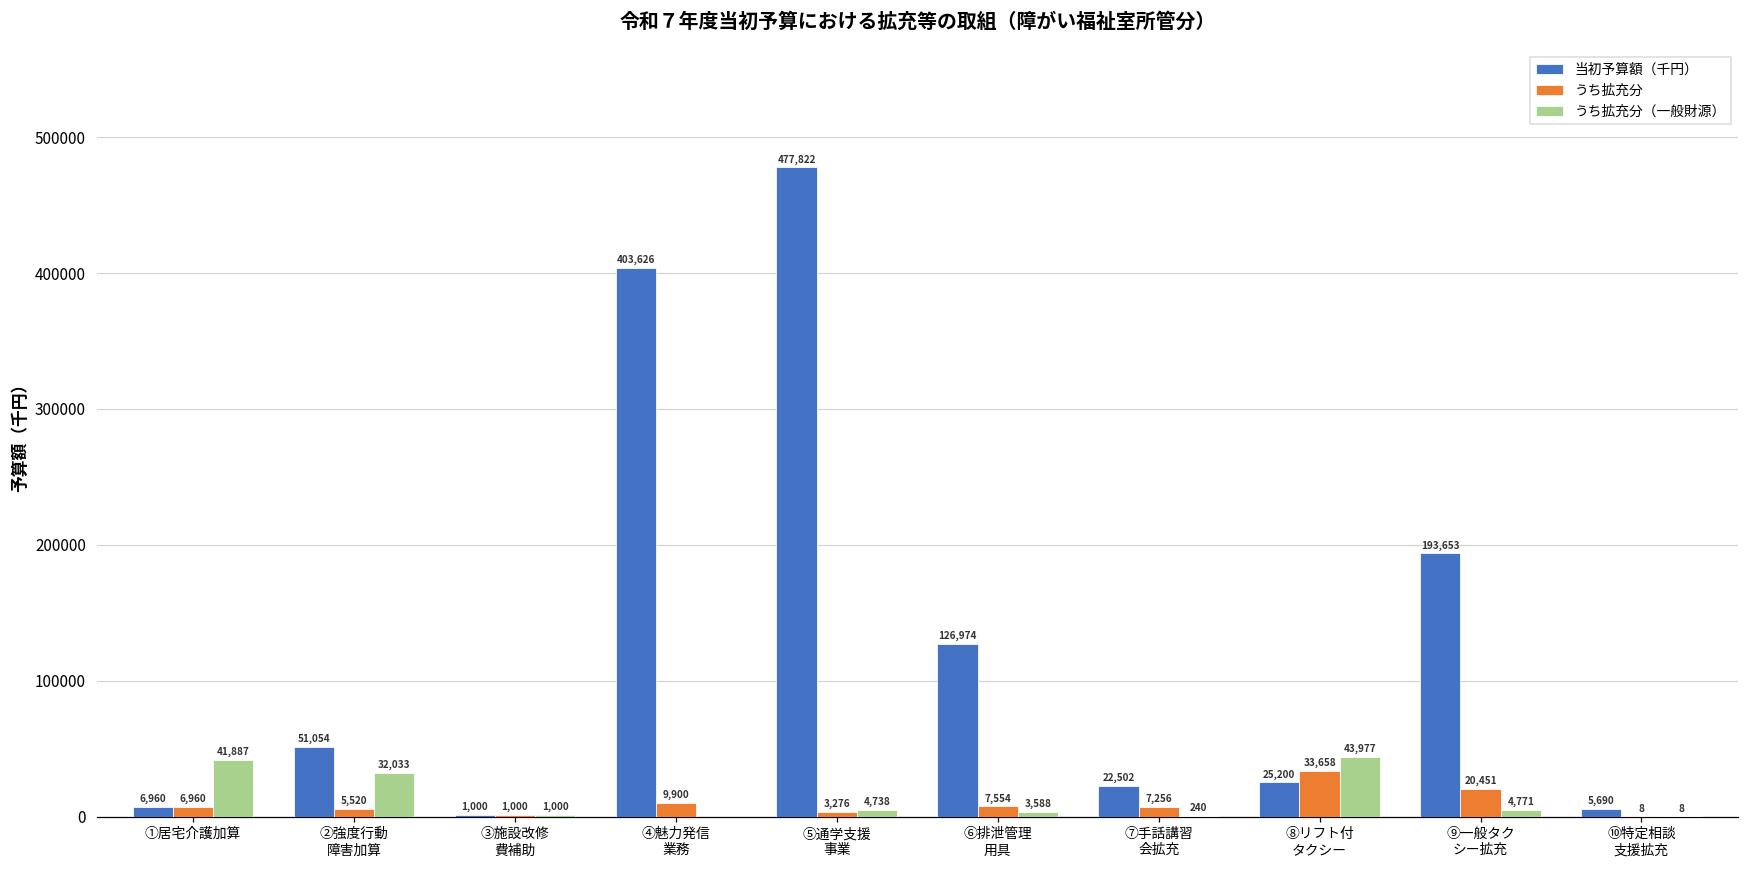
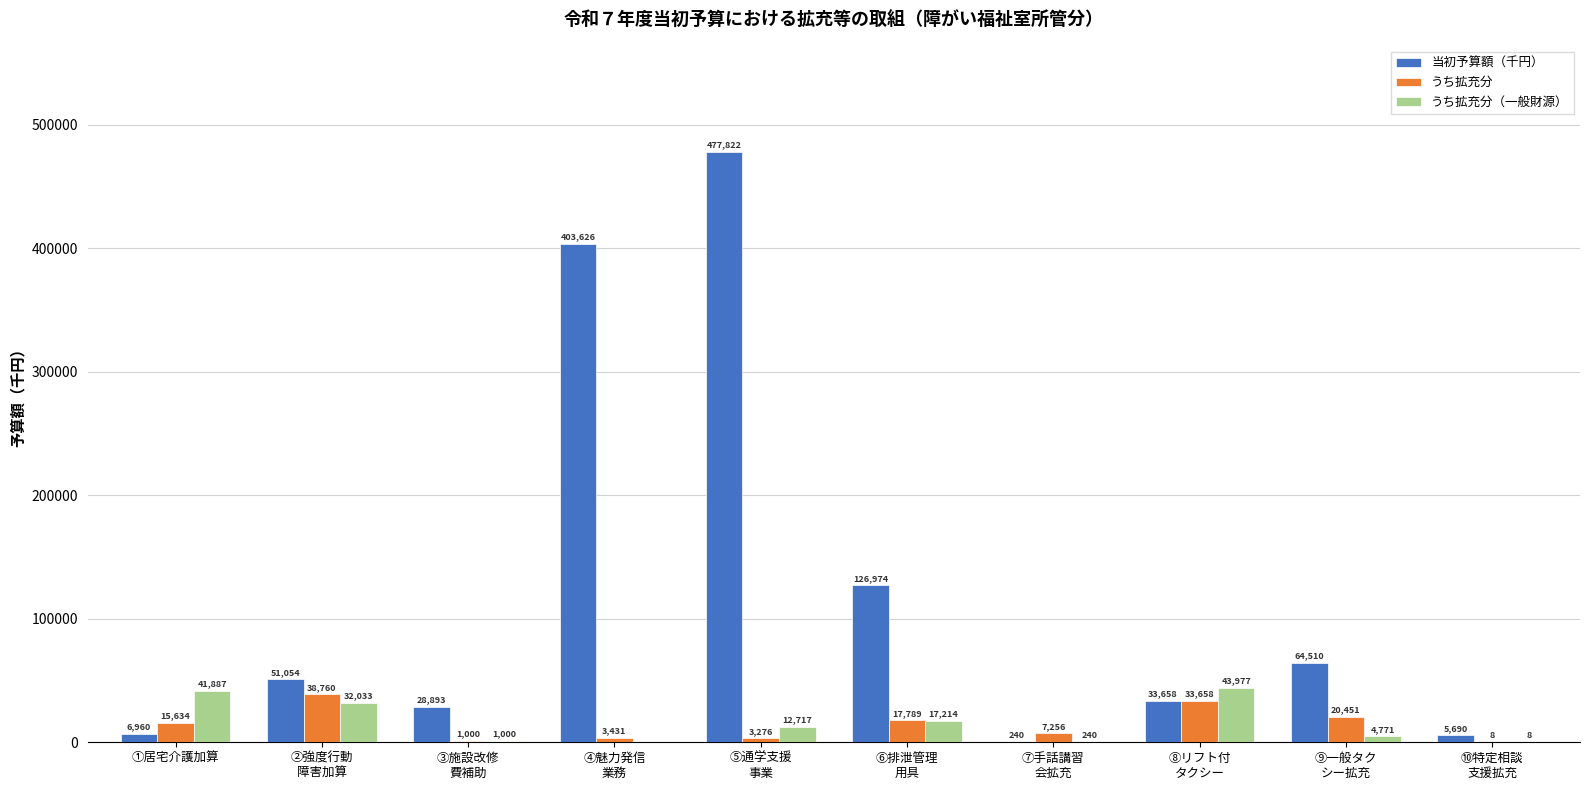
うち拡充分, ①居宅介護加算: 6,960 -> 15,634
うち拡充分, ②強度行動 障害加算: 5,520 -> 38,760
当初予算額（千円）, ③施設改修 費補助: 1,000 -> 28,893
うち拡充分, ④魅力発信 業務: 9,900 -> 3,431
うち拡充分（一般財源）, ⑤通学支援 事業: 4,738 -> 12,717
うち拡充分, ⑥排泄管理 用具: 7,554 -> 17,789
うち拡充分（一般財源）, ⑥排泄管理 用具: 3,588 -> 17,214
当初予算額（千円）, ⑦手話講習 会拡充: 22,502 -> 240
当初予算額（千円）, ⑧リフト付 タクシー: 25,200 -> 33,658
当初予算額（千円）, ⑨一般タク シー拡充: 193,653 -> 64,510
